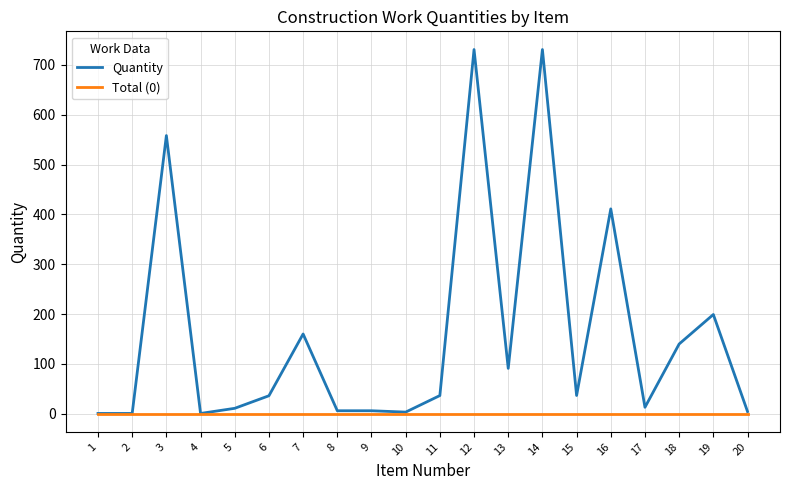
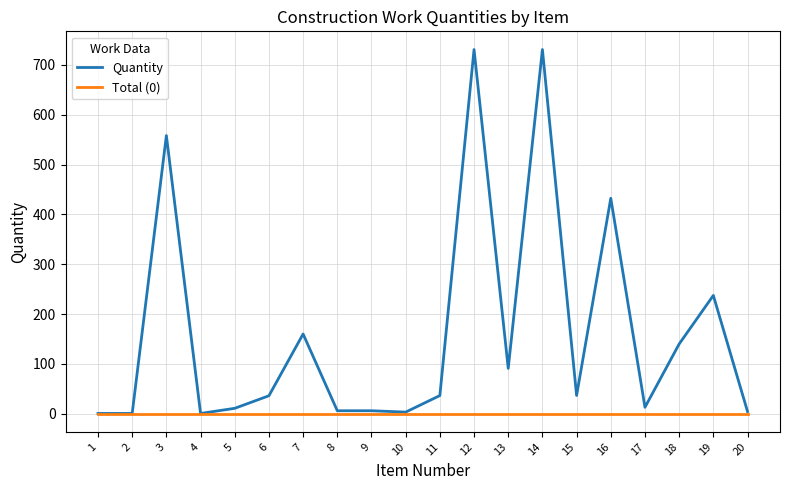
Quantity, 16: 410 -> 430
Quantity, 19: 200 -> 240
